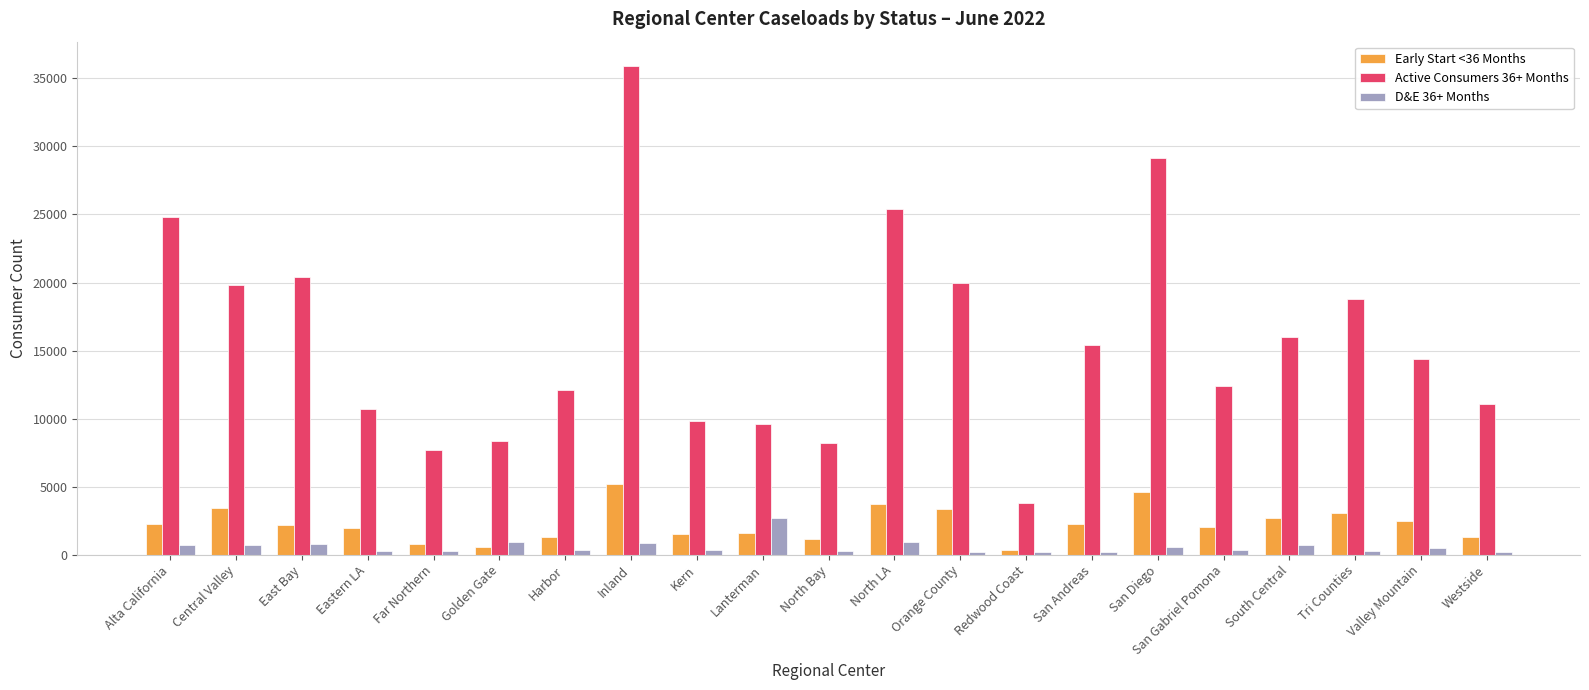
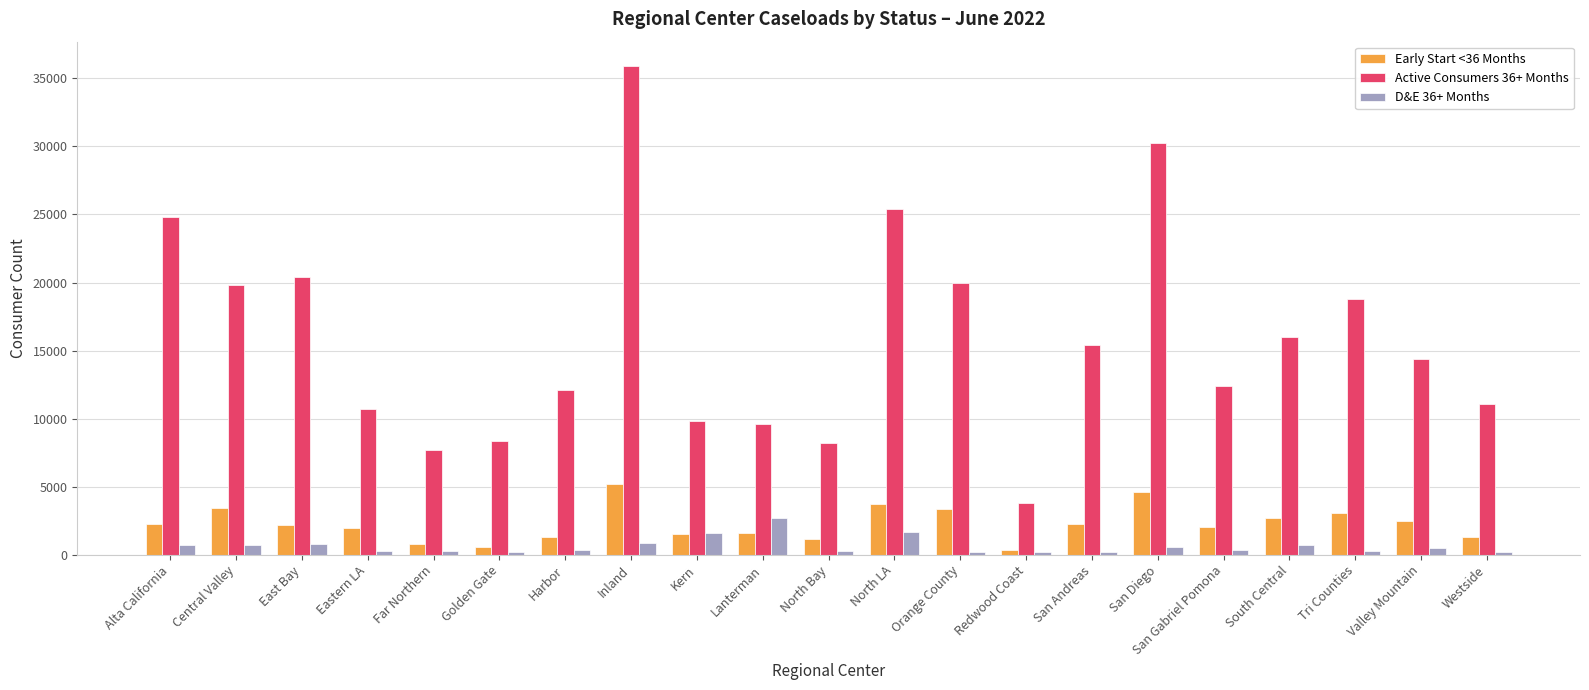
D&E 36+ Months, Golden Gate: 900 -> 200
D&E 36+ Months, Kern: 300 -> 1600
D&E 36+ Months, North LA: 1000 -> 1700
Active Consumers 36+ Months, San Diego: 29100 -> 30300
